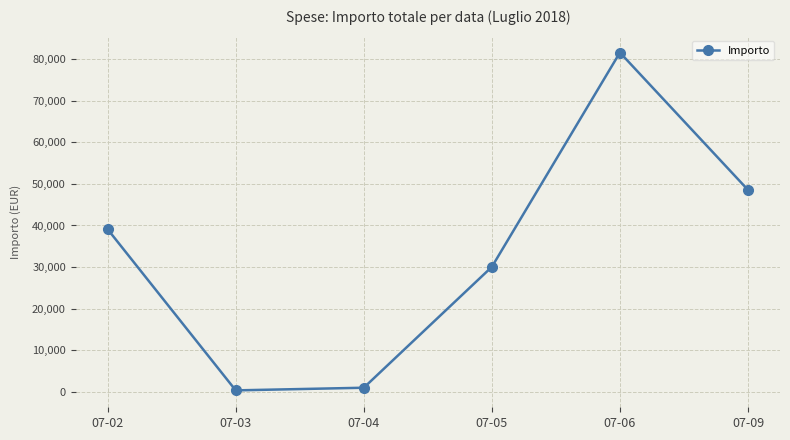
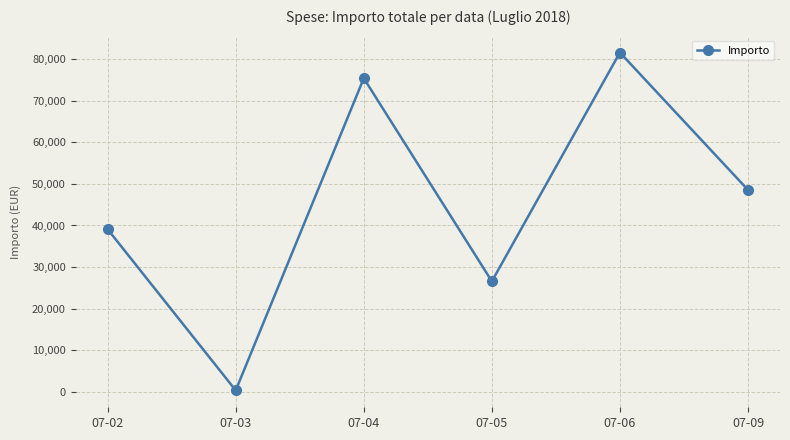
07-04: 1,000 -> 75,000
07-05: 30,000 -> 27,000
